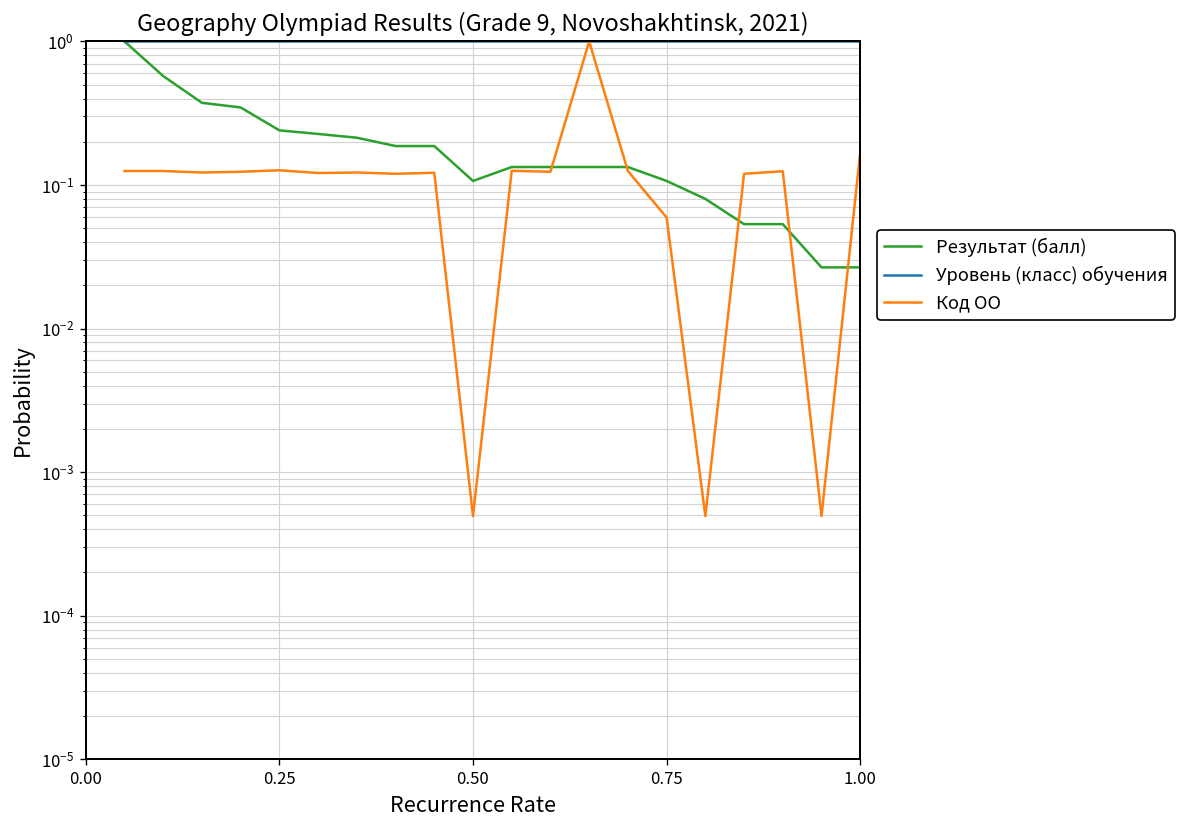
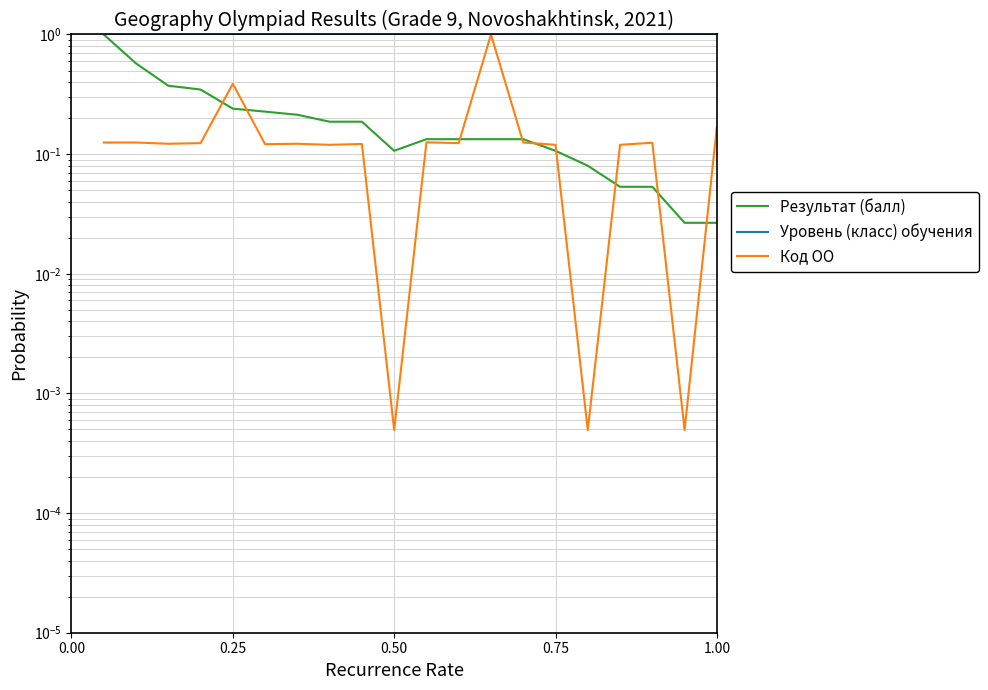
Код ОО, 0.25: 0.13 -> 0.39
Код ОО, 0.75: 0.06 -> 0.12
